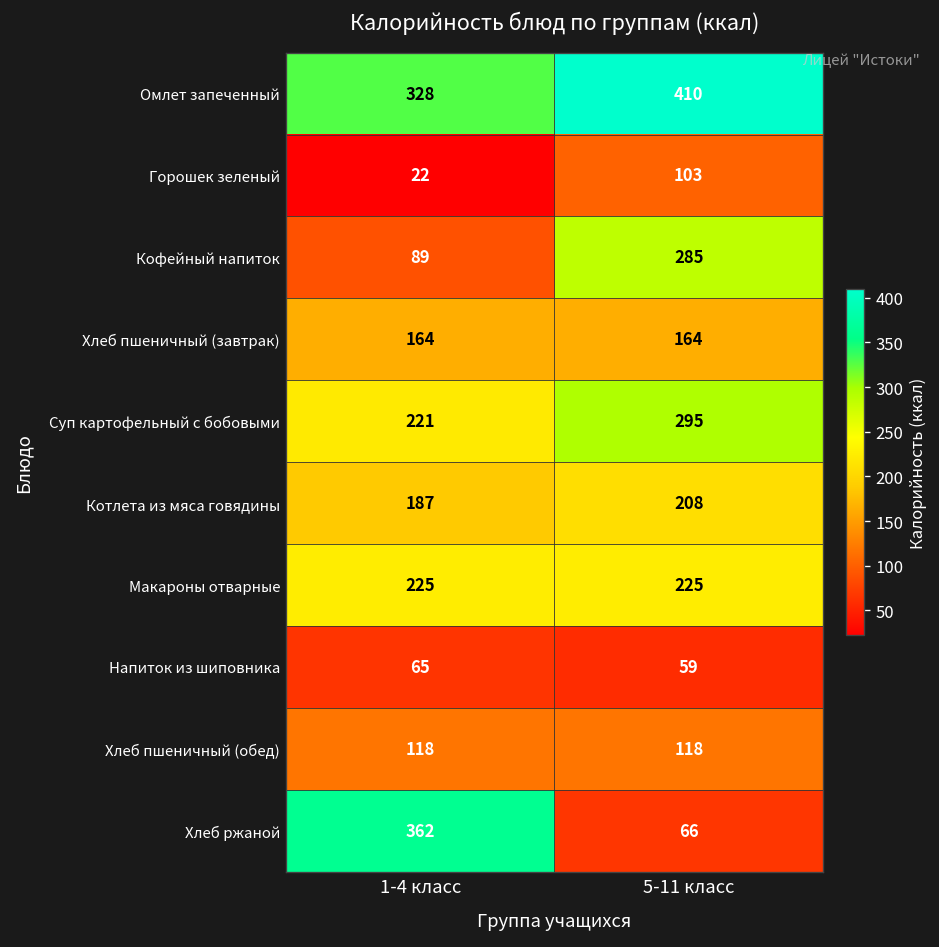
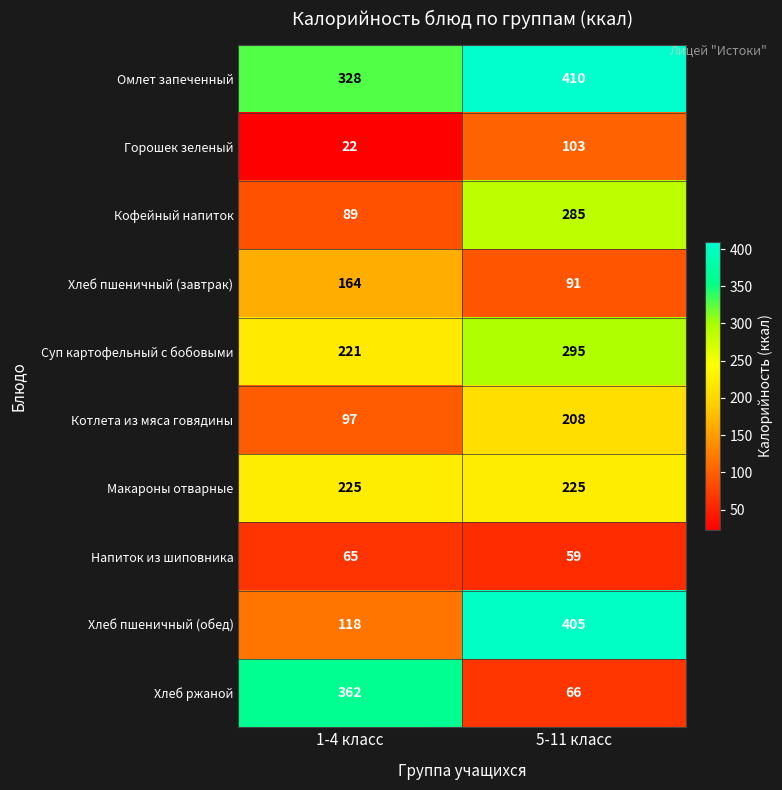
Хлеб пшеничный (завтрак), 5-11 класс: 164 -> 91
Котлета из мяса говядины, 1-4 класс: 187 -> 97
Хлеб пшеничный (обед), 5-11 класс: 118 -> 405
